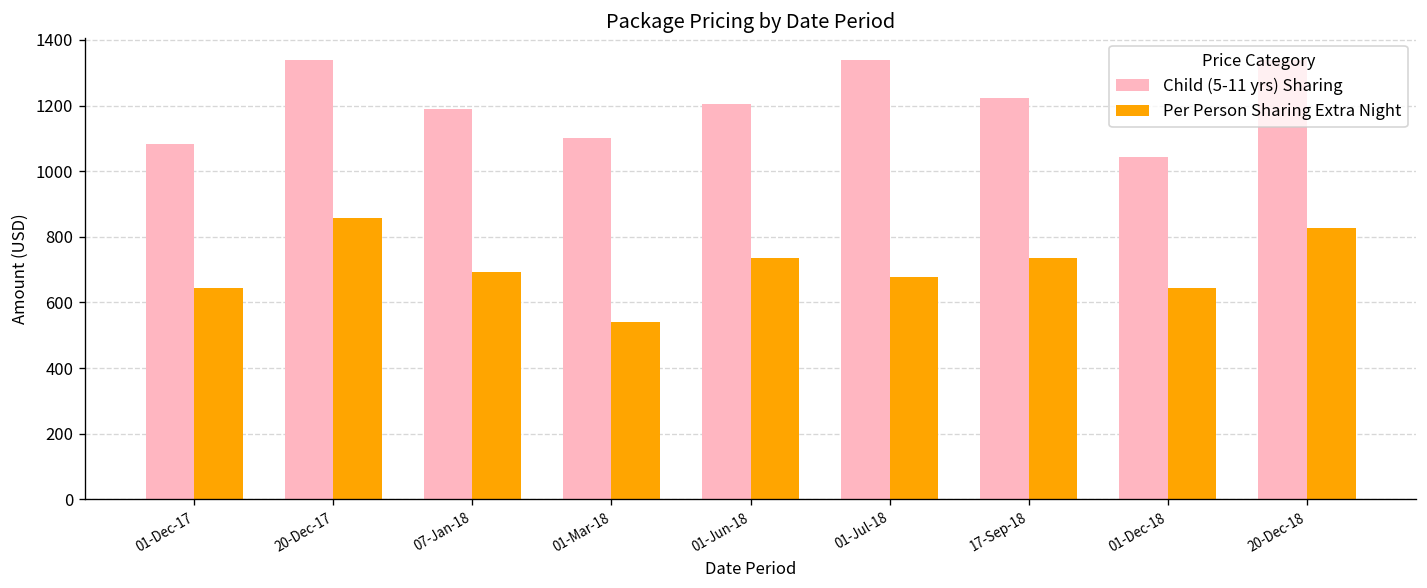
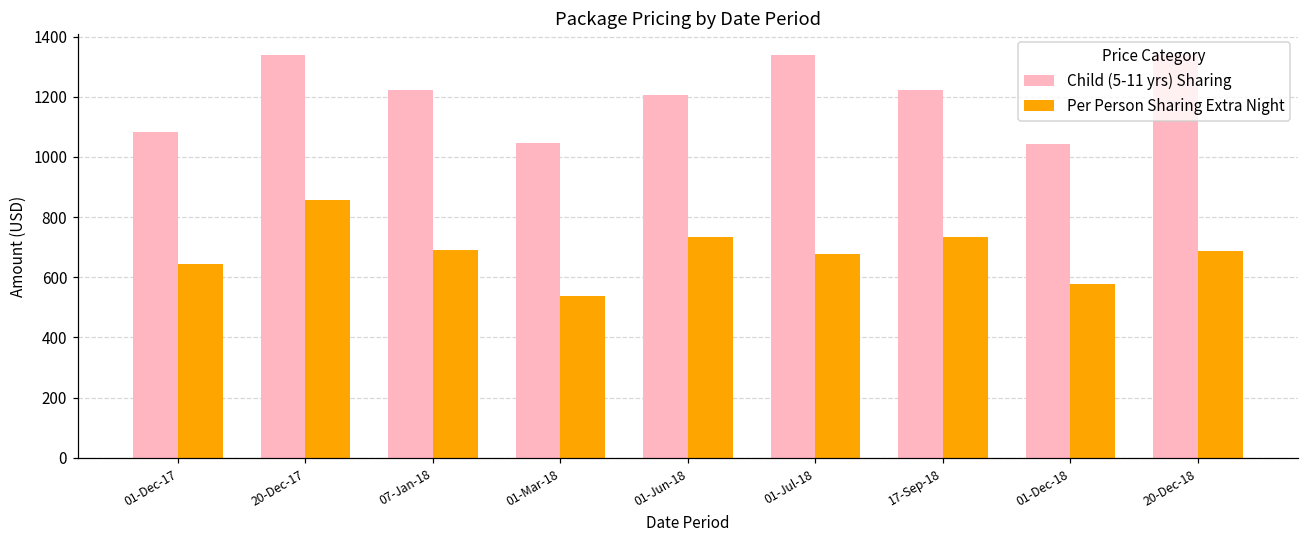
Child (5-11 yrs) Sharing, 07-Jan-18: 1190 -> 1220
Child (5-11 yrs) Sharing, 01-Mar-18: 1100 -> 1050
Per Person Sharing Extra Night, 01-Dec-18: 640 -> 580
Per Person Sharing Extra Night, 20-Dec-18: 830 -> 690
